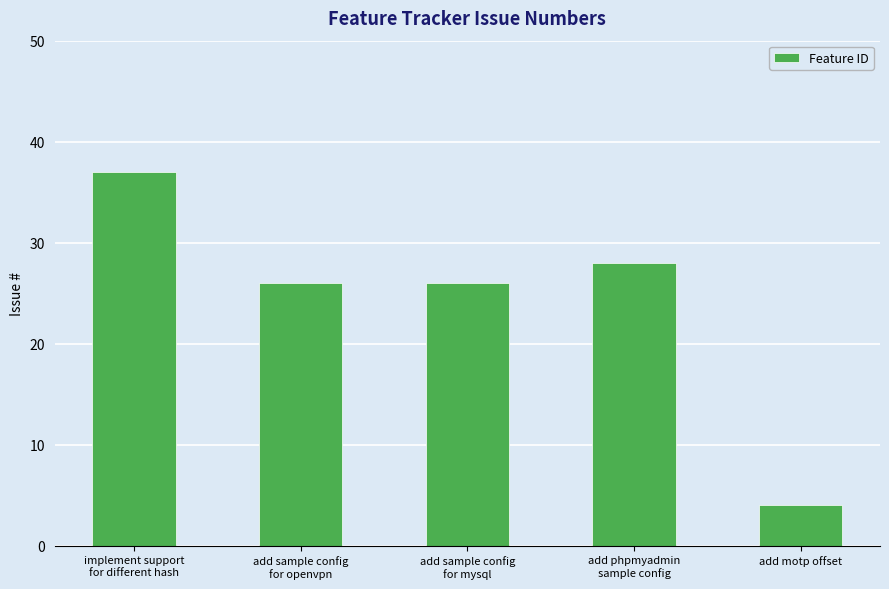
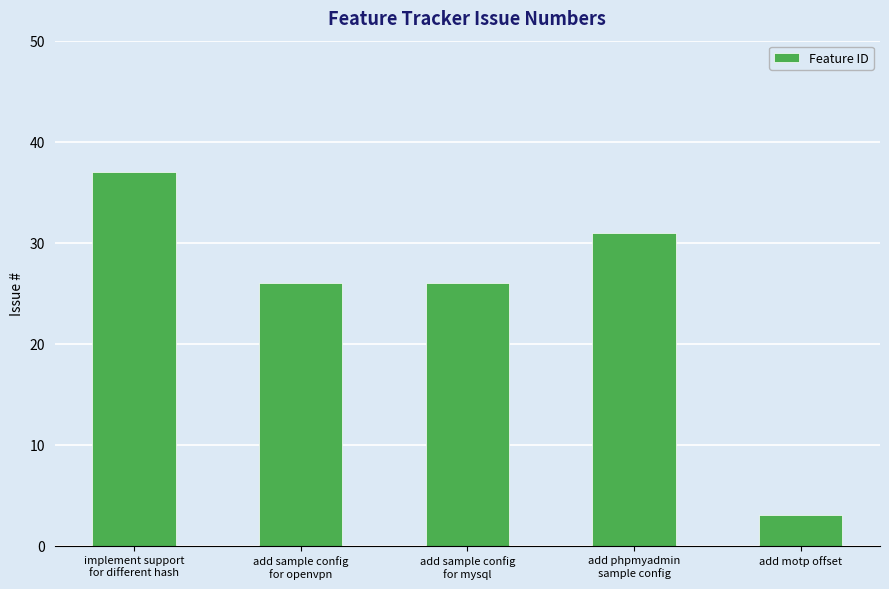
add phpmyadmin sample config: 28 -> 31
add motp offset: 4 -> 3
